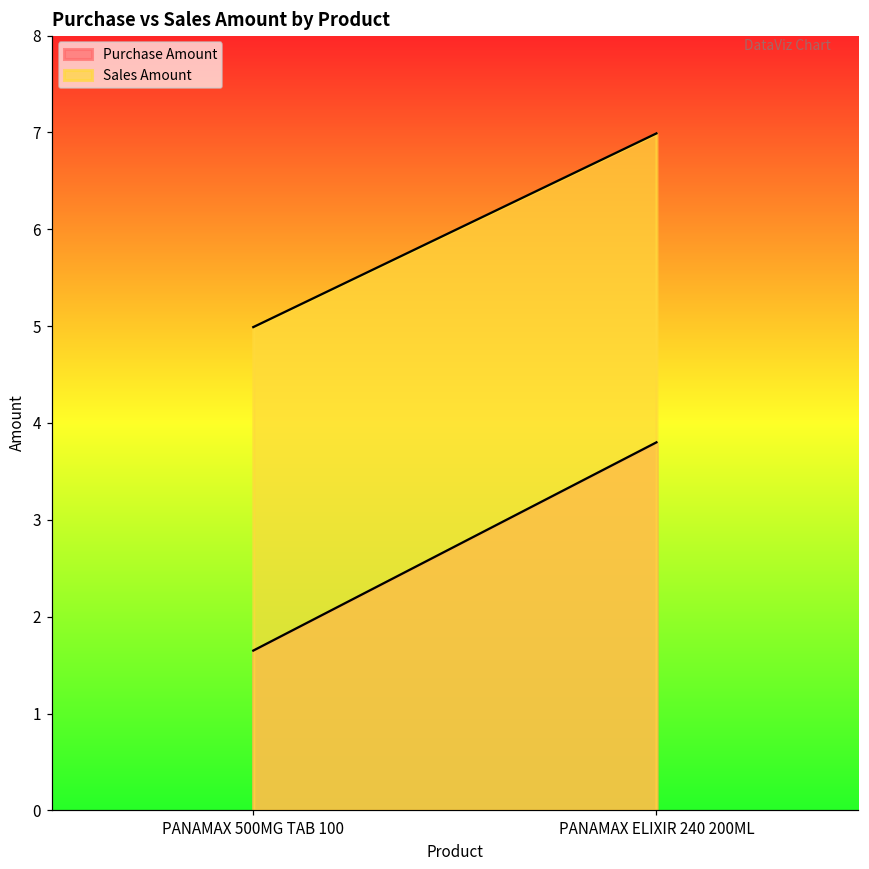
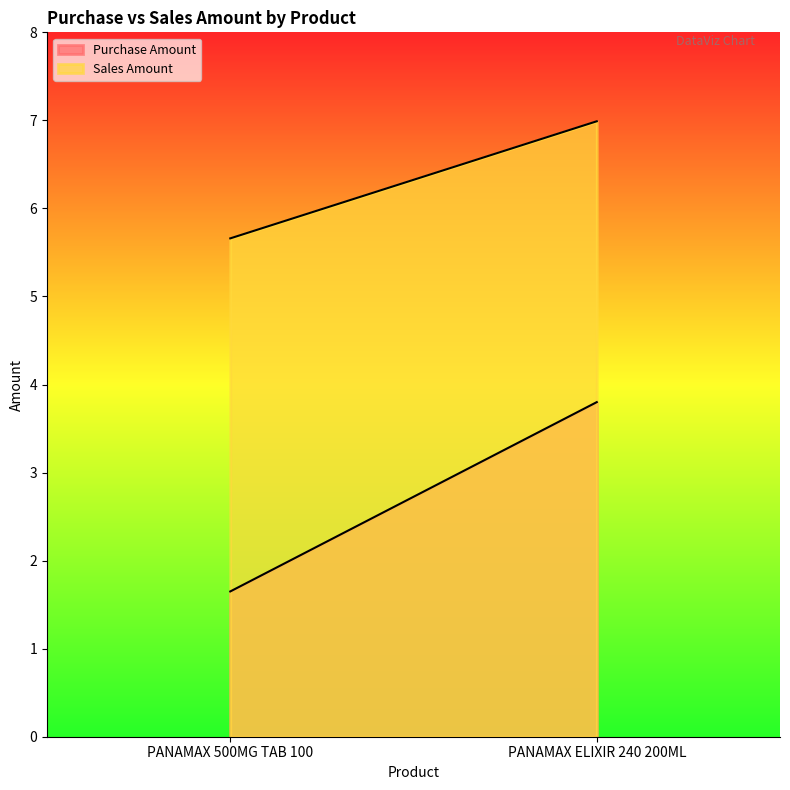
Sales Amount, PANAMAX 500MG TAB 100: 5.0 -> 5.7
